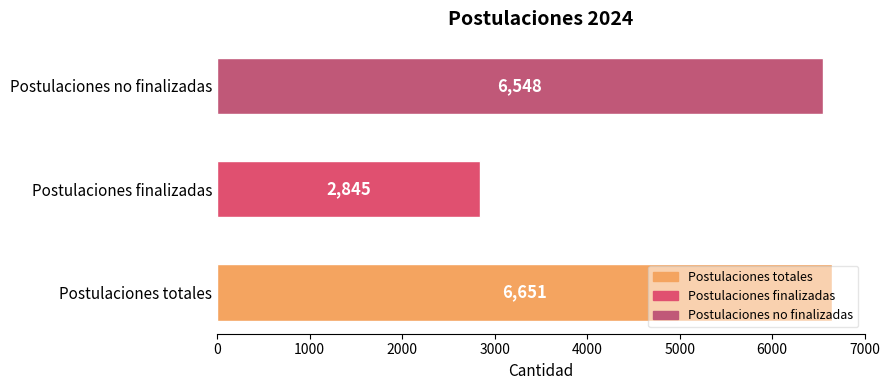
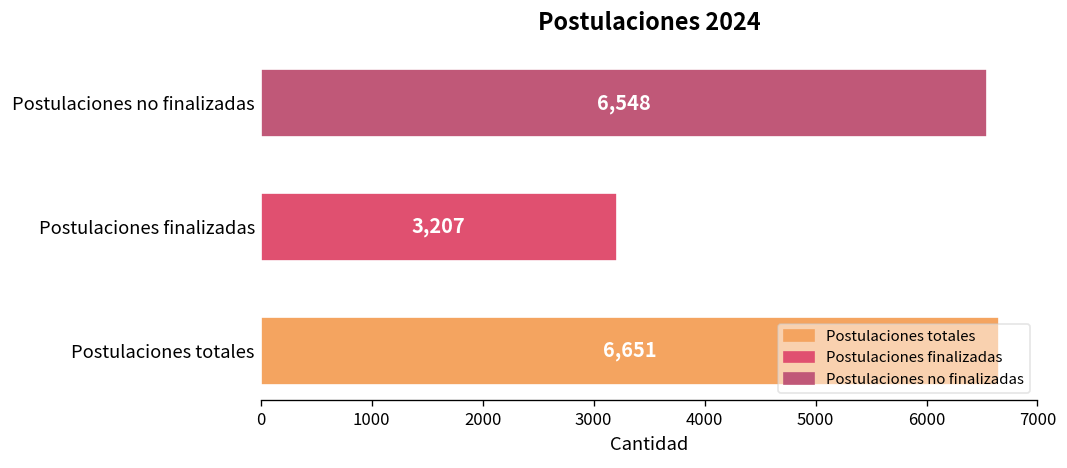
Postulaciones finalizadas: 2,845 -> 3,207
